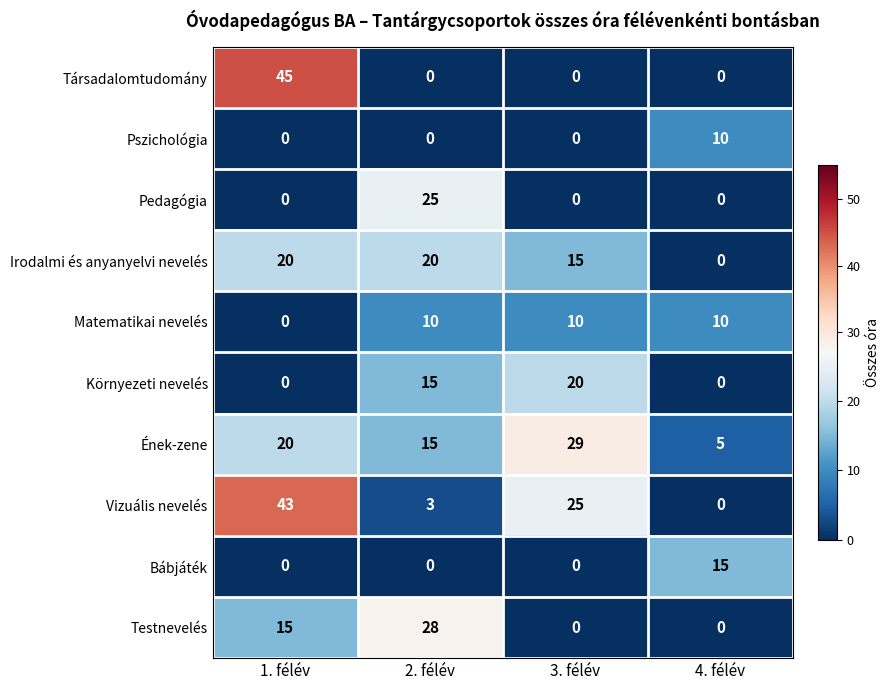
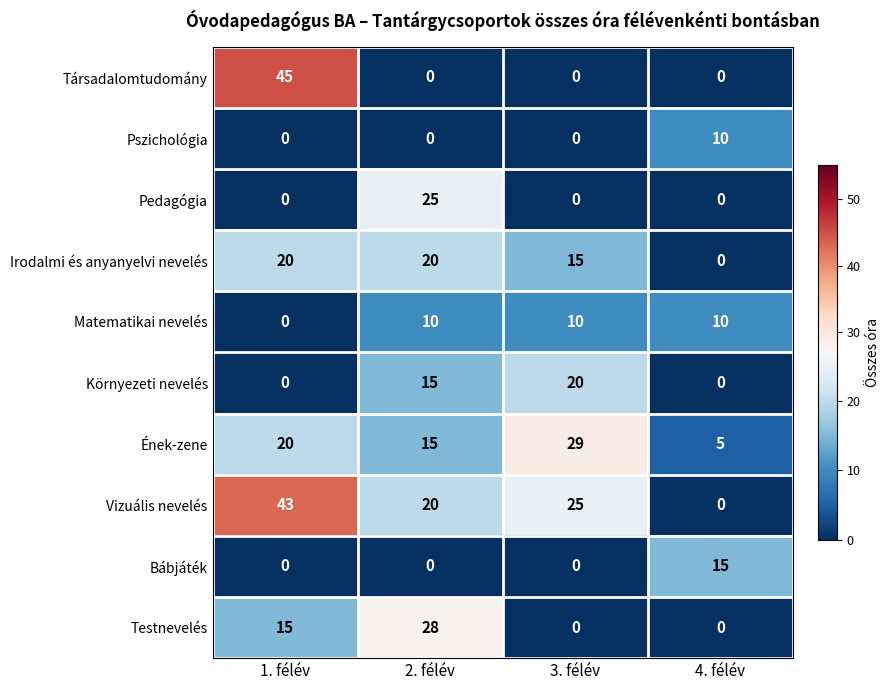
Vizuális nevelés, 2. félév: 3 -> 20
